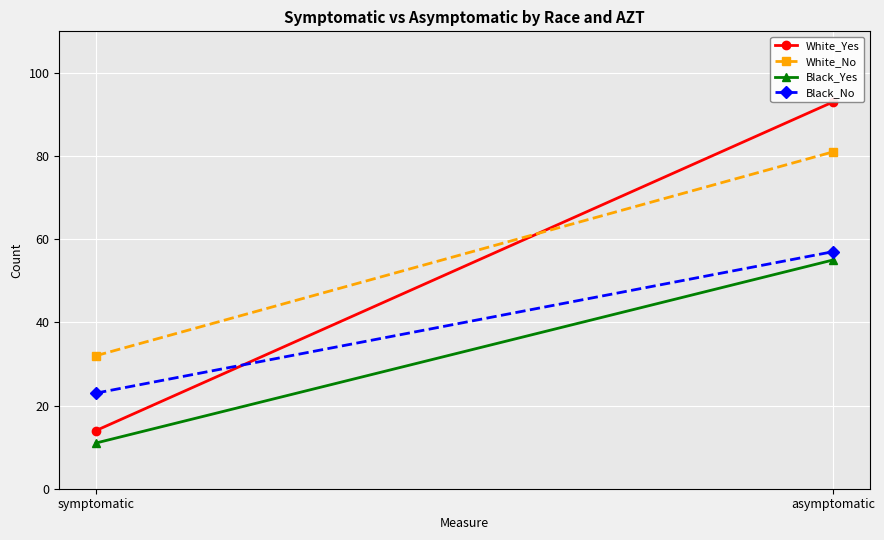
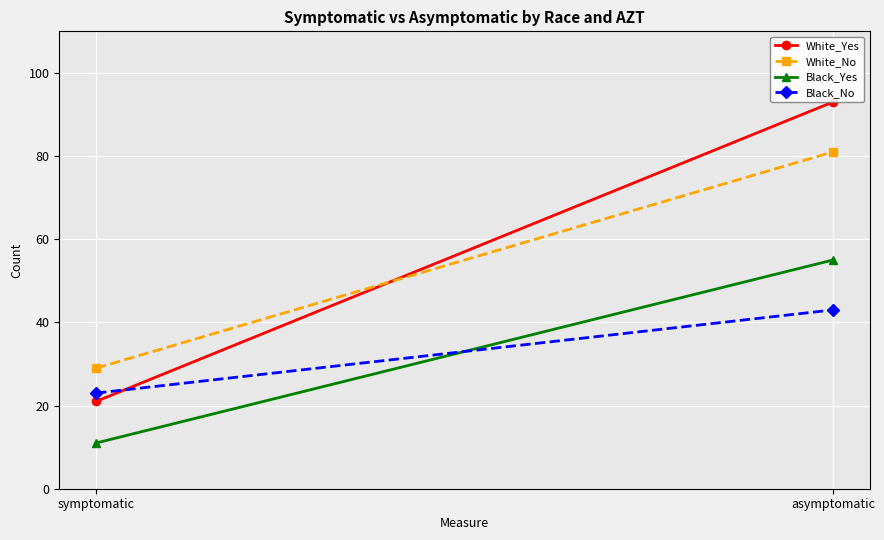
White_Yes, symptomatic: 14 -> 21
White_No, symptomatic: 32 -> 29
Black_No, asymptomatic: 57 -> 43
